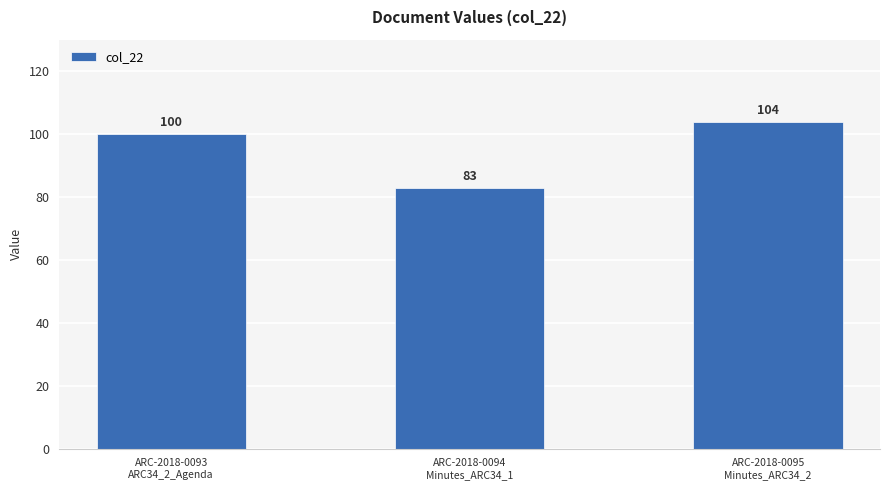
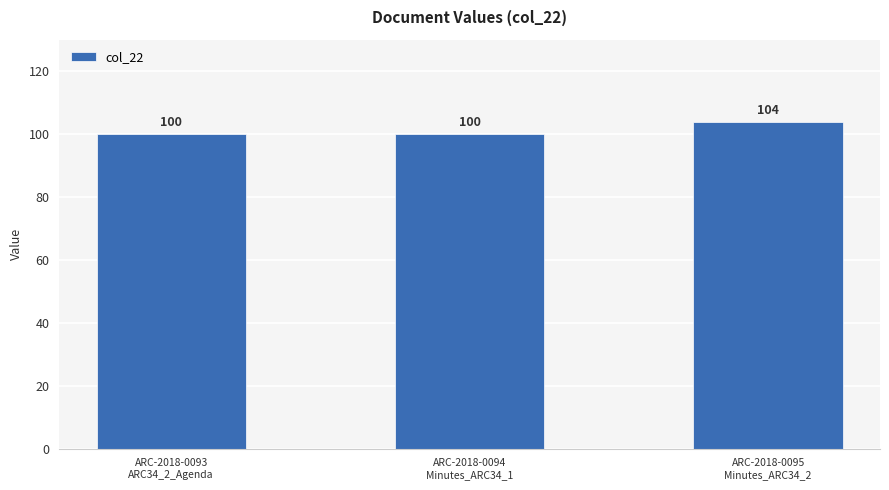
ARC-2018-0094 Minutes_ARC34_1: 83 -> 100
